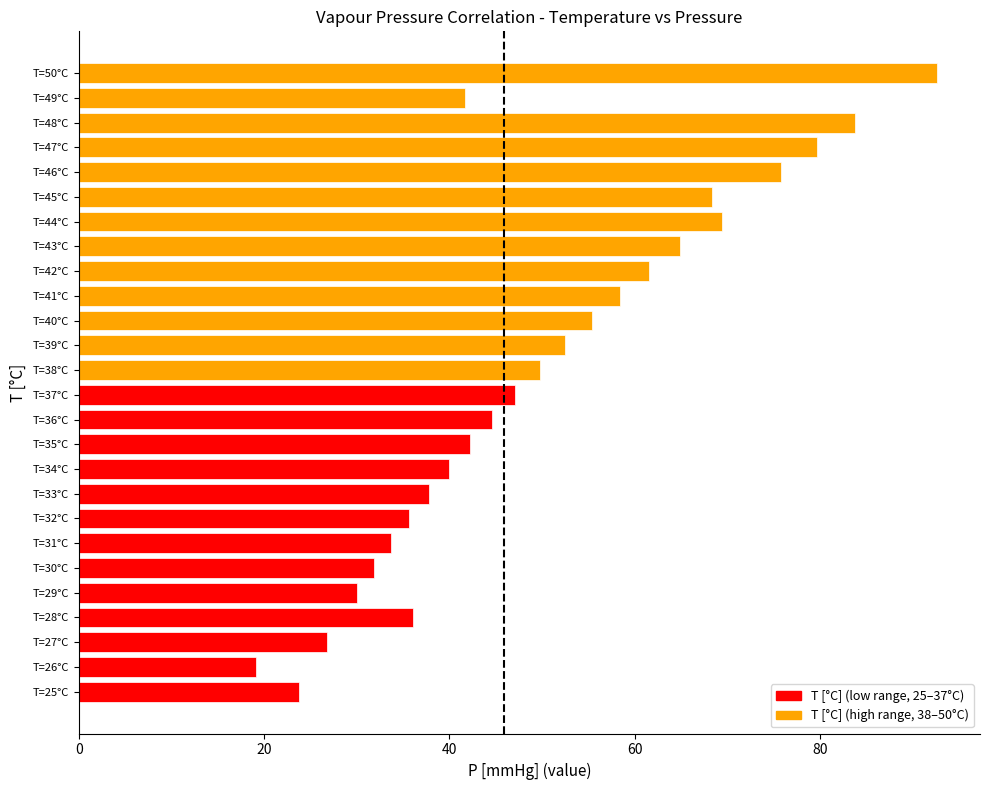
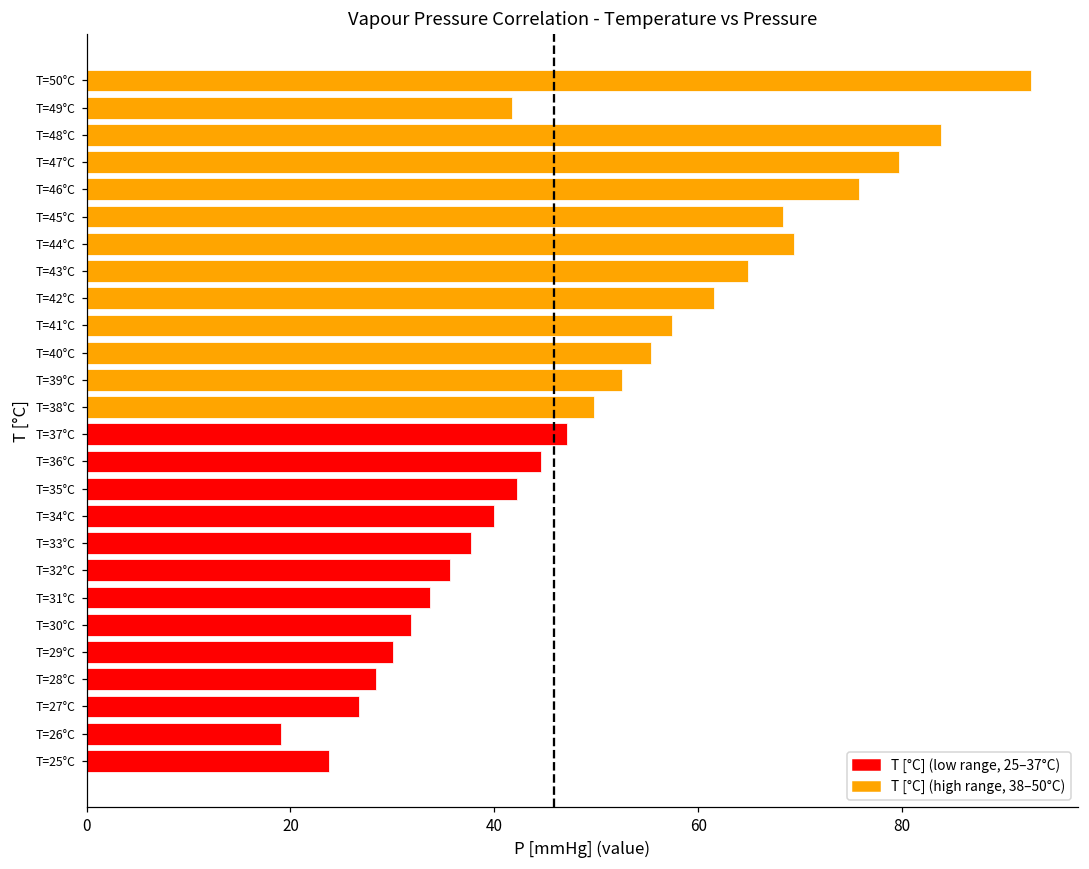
T=41°C: 58 -> 57
T=28°C: 36 -> 28
